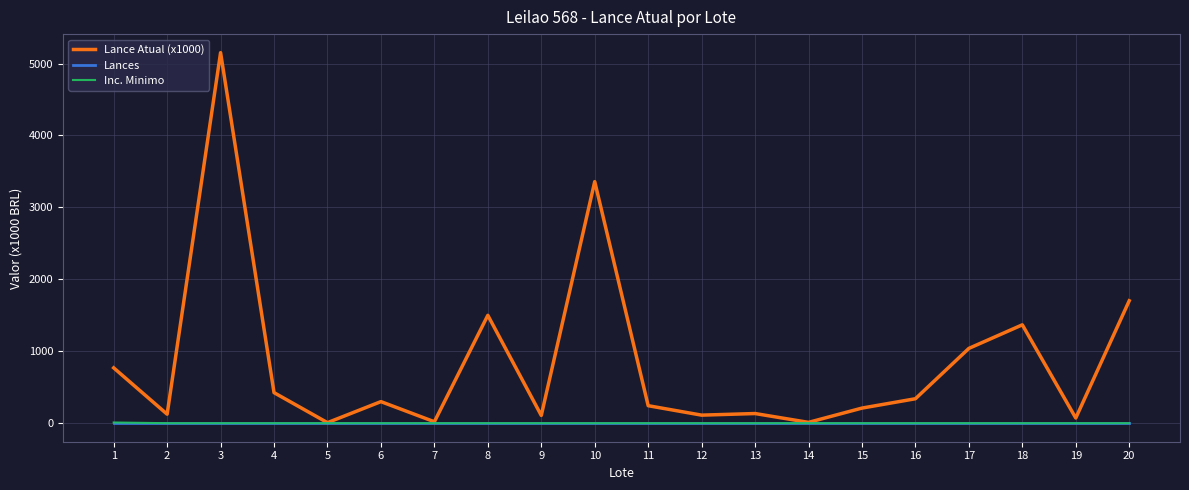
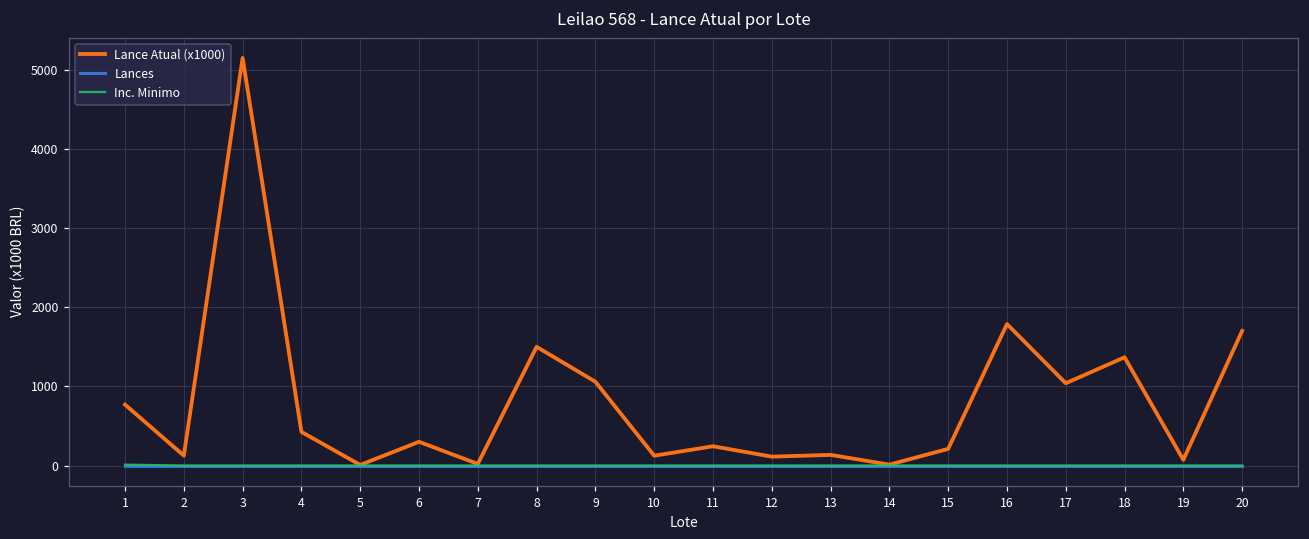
Lance Atual (x1000), 9: 100 -> 1100
Lance Atual (x1000), 10: 3400 -> 100
Lance Atual (x1000), 16: 300 -> 1800
